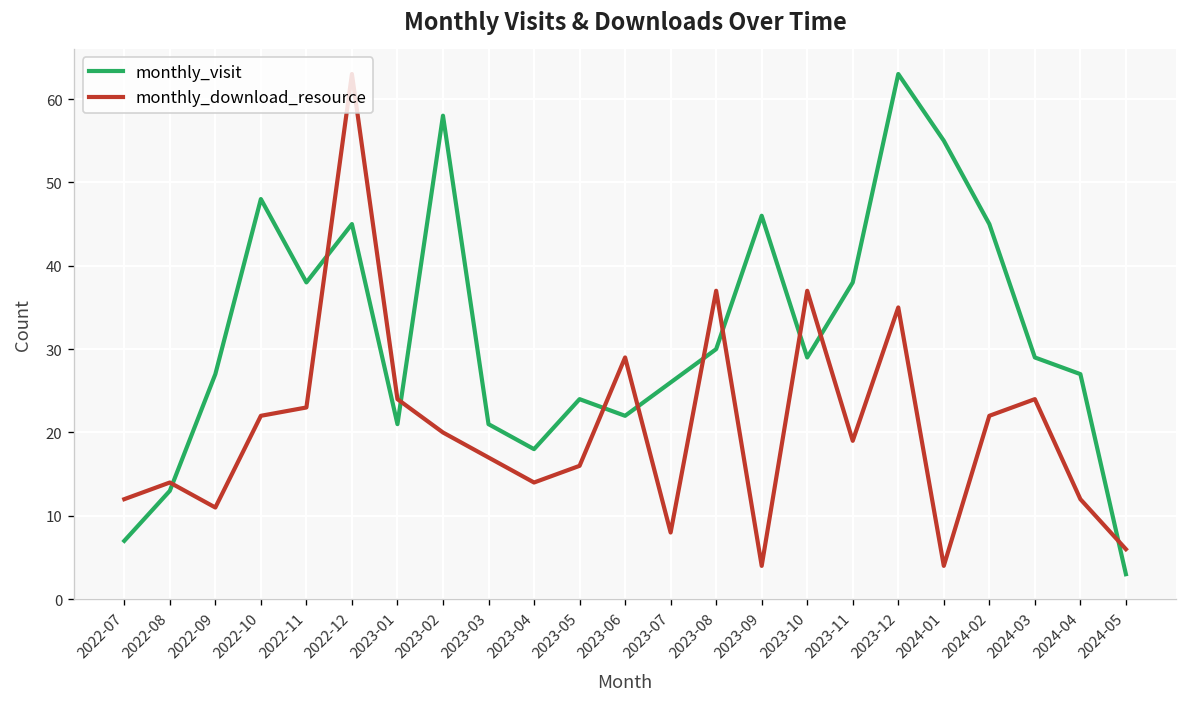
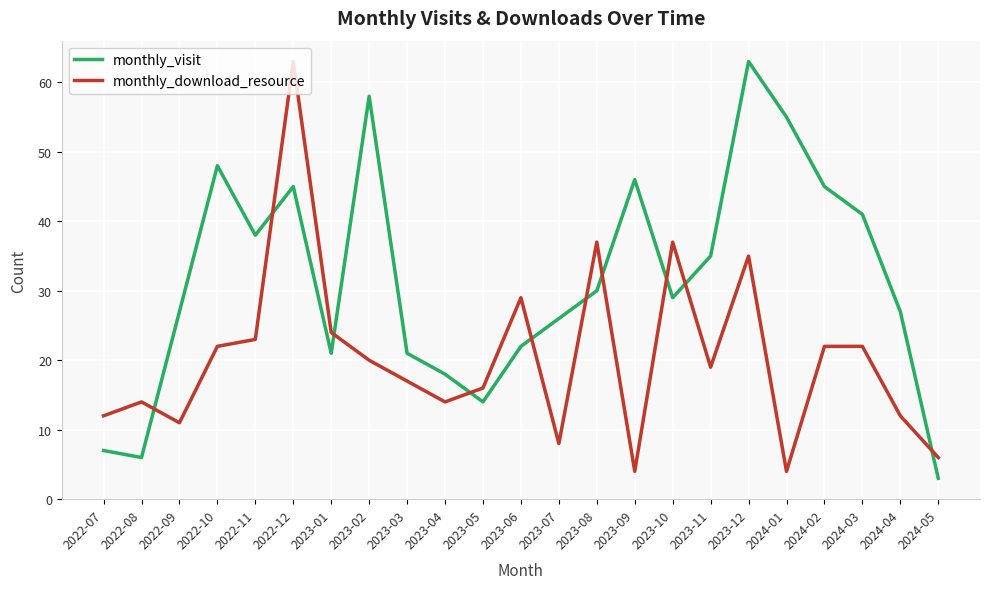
monthly_visit, 2022-08: 13 -> 6
monthly_visit, 2023-05: 24 -> 14
monthly_visit, 2023-11: 38 -> 35
monthly_visit, 2024-03: 29 -> 41
monthly_download_resource, 2024-03: 24 -> 22
